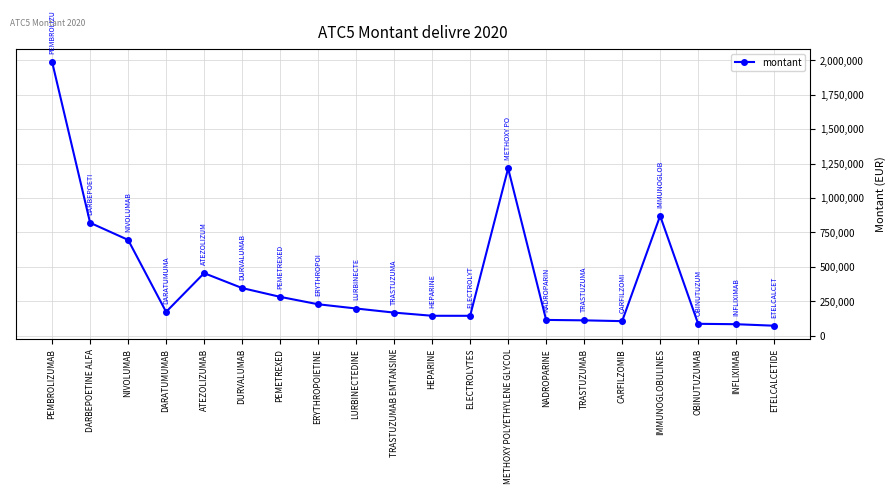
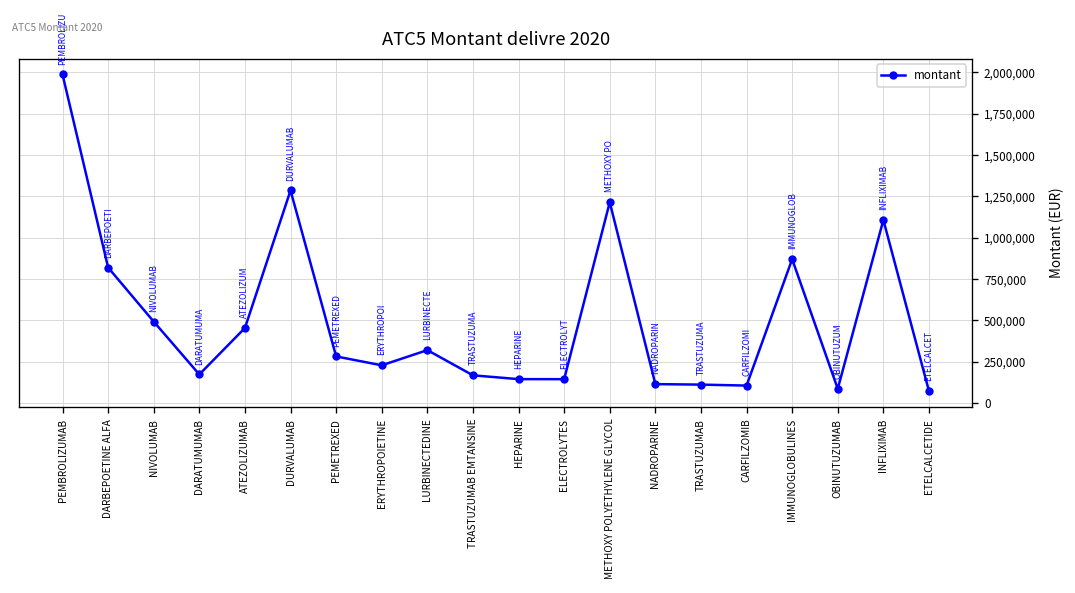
NIVOLUMAB: 700,000 -> 490,000
DURVALUMAB: 350,000 -> 1,290,000
LURBINECTEDINE: 200,000 -> 320,000
INFLIXIMAB: 80,000 -> 1,110,000
